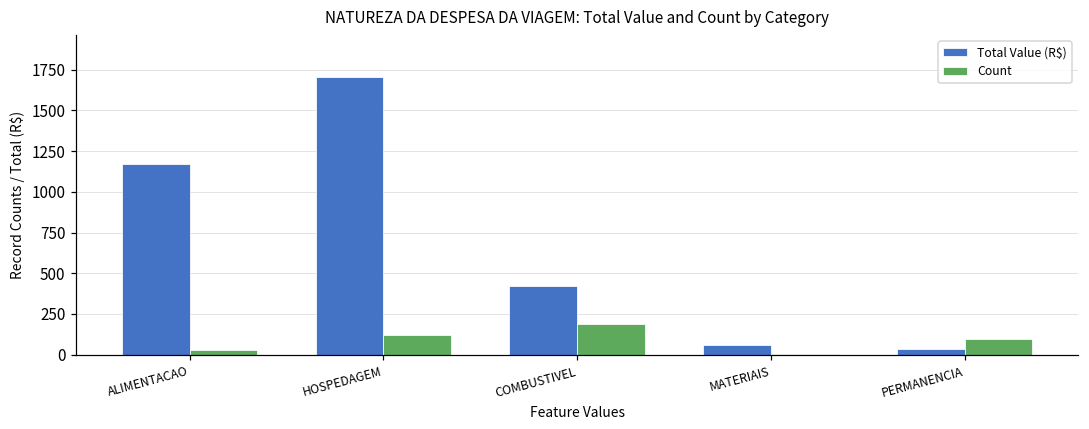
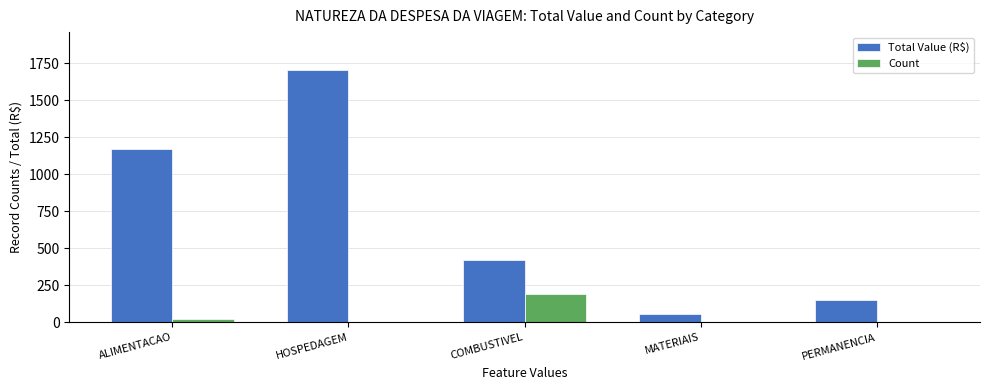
Count, HOSPEDAGEM: 120 -> 0
Total Value (R$), PERMANENCIA: 30 -> 150
Count, PERMANENCIA: 100 -> 0
